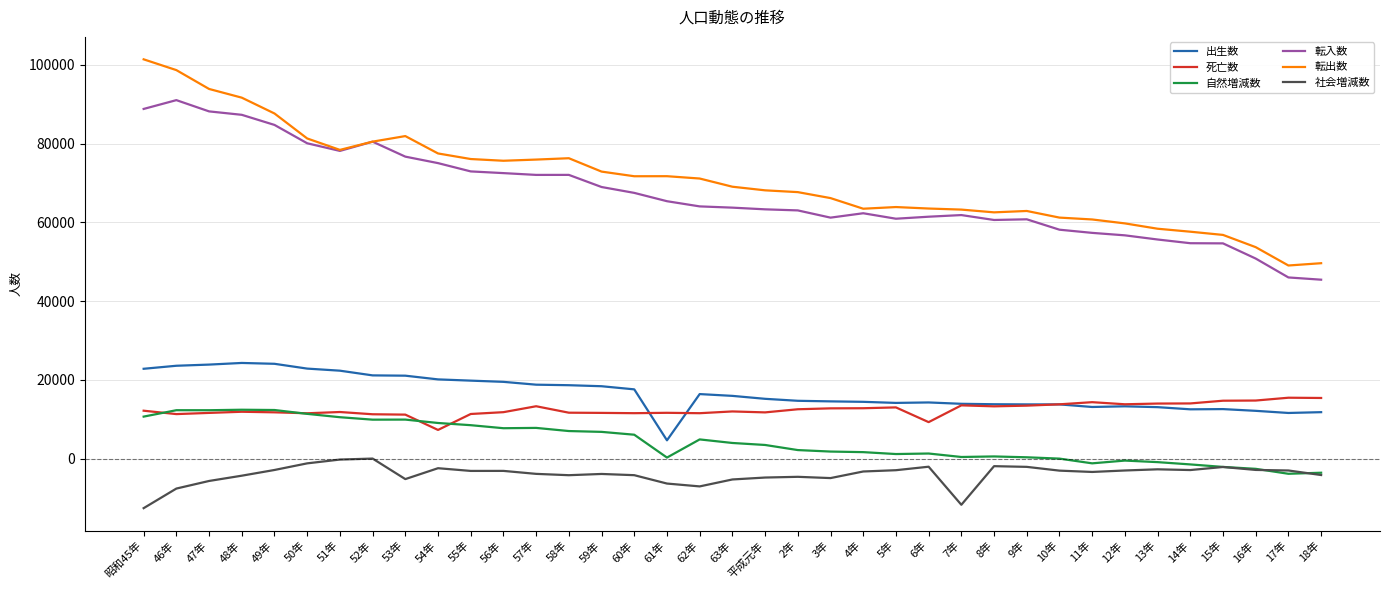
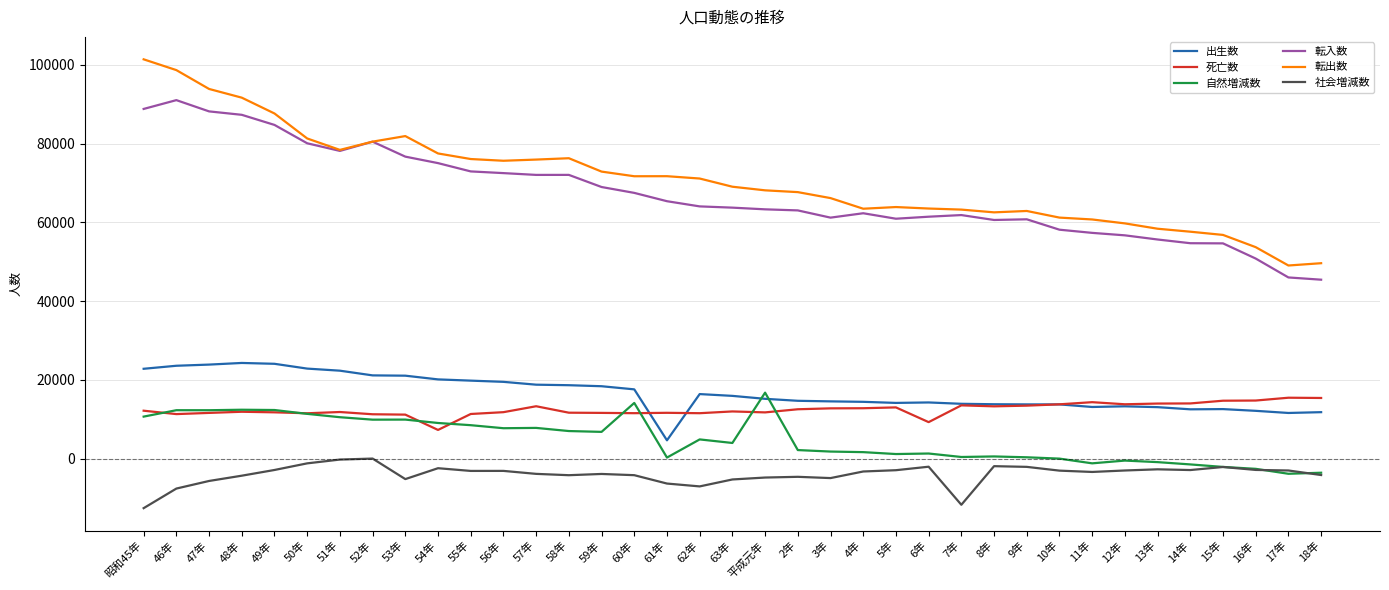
自然増減数, 60年: 6000 -> 14000
自然増減数, 平成元年: 3000 -> 17000
